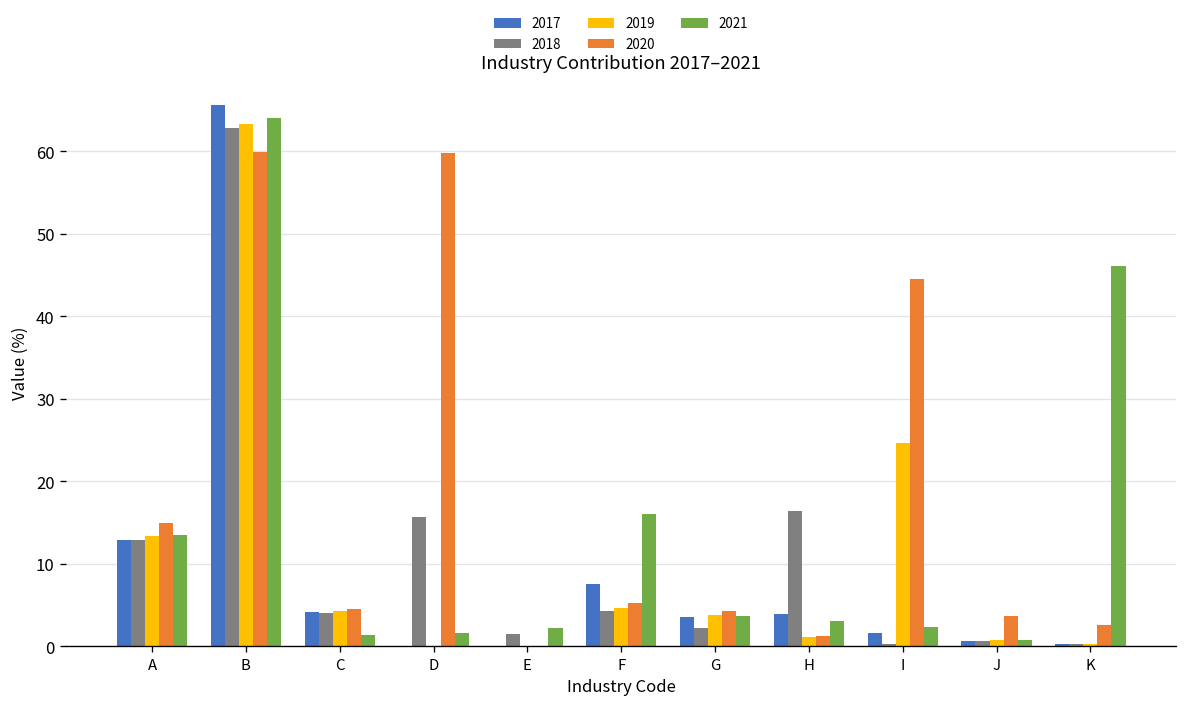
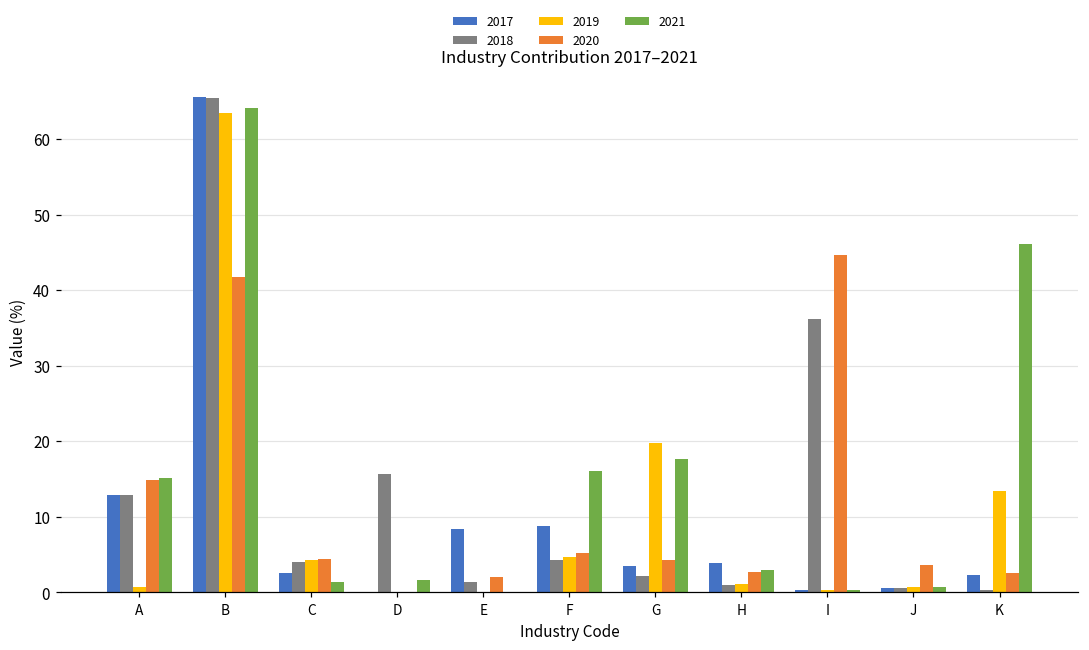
2019, A: 13 -> 1
2021, A: 13 -> 15
2018, B: 63 -> 65
2020, B: 60 -> 42
2017, C: 4 -> 3
2020, D: 60 -> 0
2017, E: 0 -> 8
2020, E: 0 -> 2
2021, E: 2 -> 0
2017, F: 8 -> 9
2019, G: 4 -> 20
2021, G: 4 -> 18
2018, H: 16 -> 1
2020, H: 1 -> 3
2017, I: 2 -> 0
2018, I: 0 -> 36
2019, I: 25 -> 0
2021, I: 2 -> 0
2017, K: 0 -> 2
2019, K: 0 -> 13
